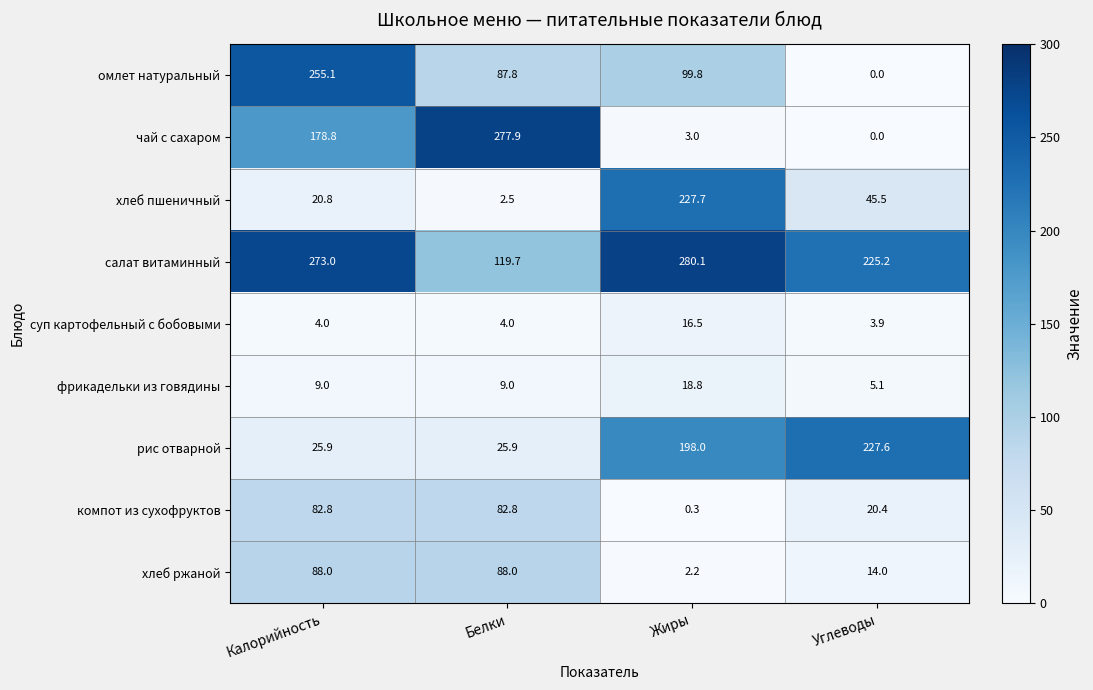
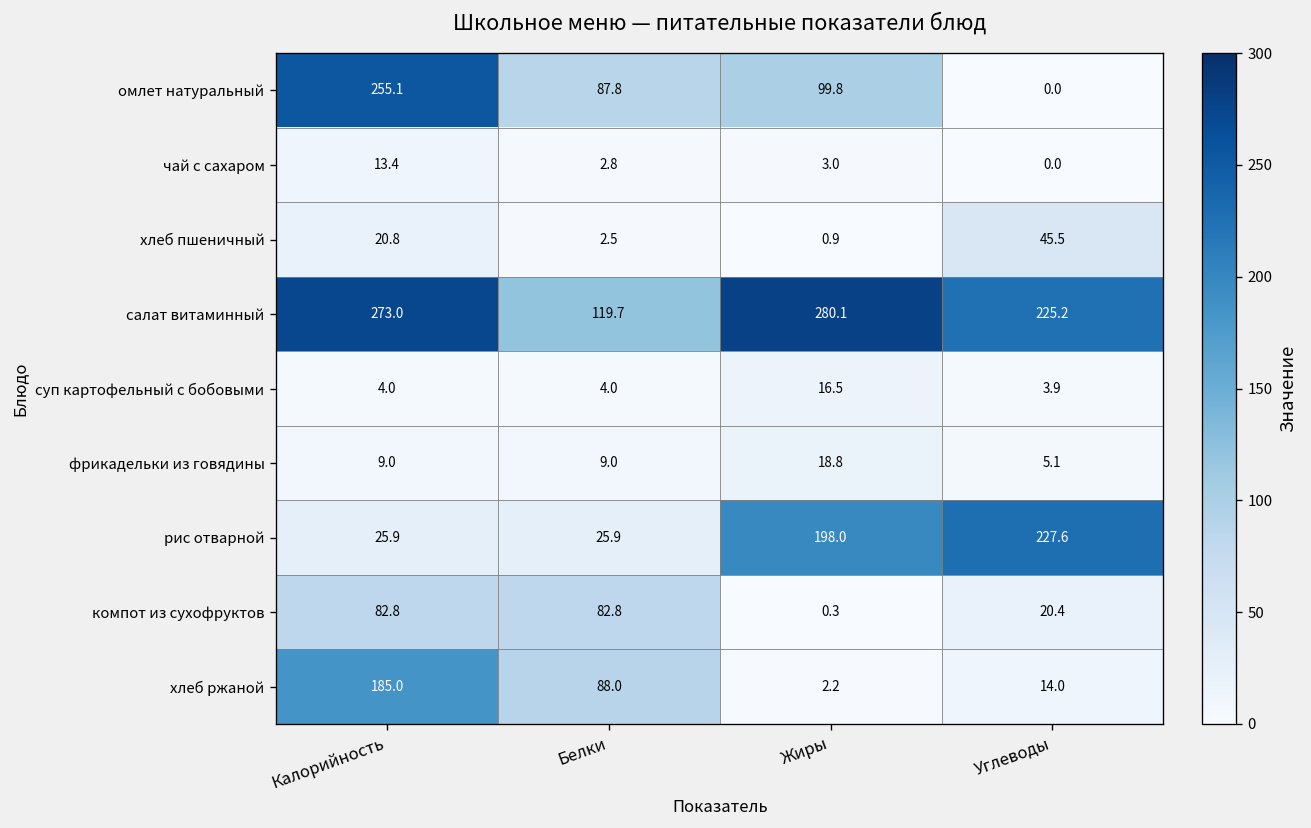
чай с сахаром, Калорийность: 178.8 -> 13.4
чай с сахаром, Белки: 277.9 -> 2.8
хлеб пшеничный, Жиры: 227.7 -> 0.9
хлеб ржаной, Калорийность: 88.0 -> 185.0
